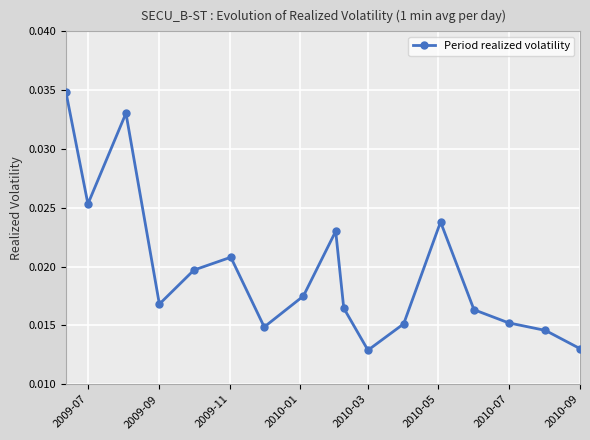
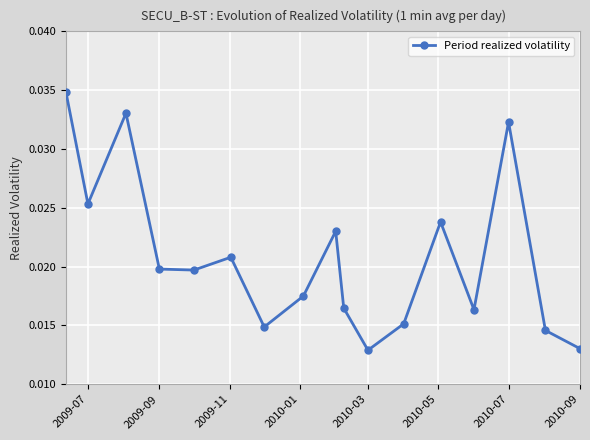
2009-09: 0.0168 -> 0.0198
2010-07: 0.0152 -> 0.0323
